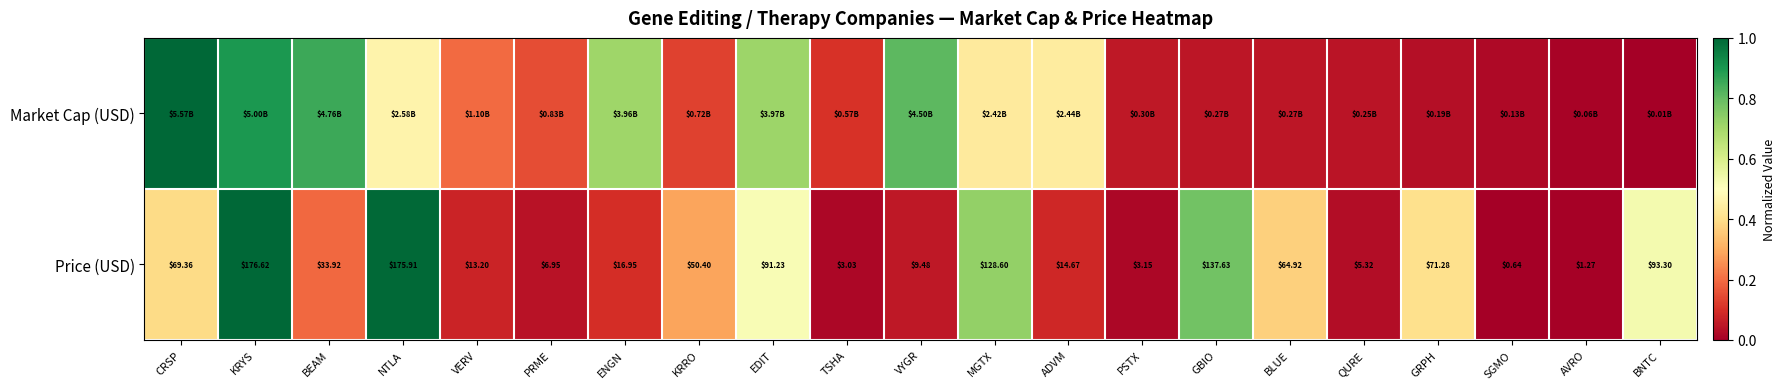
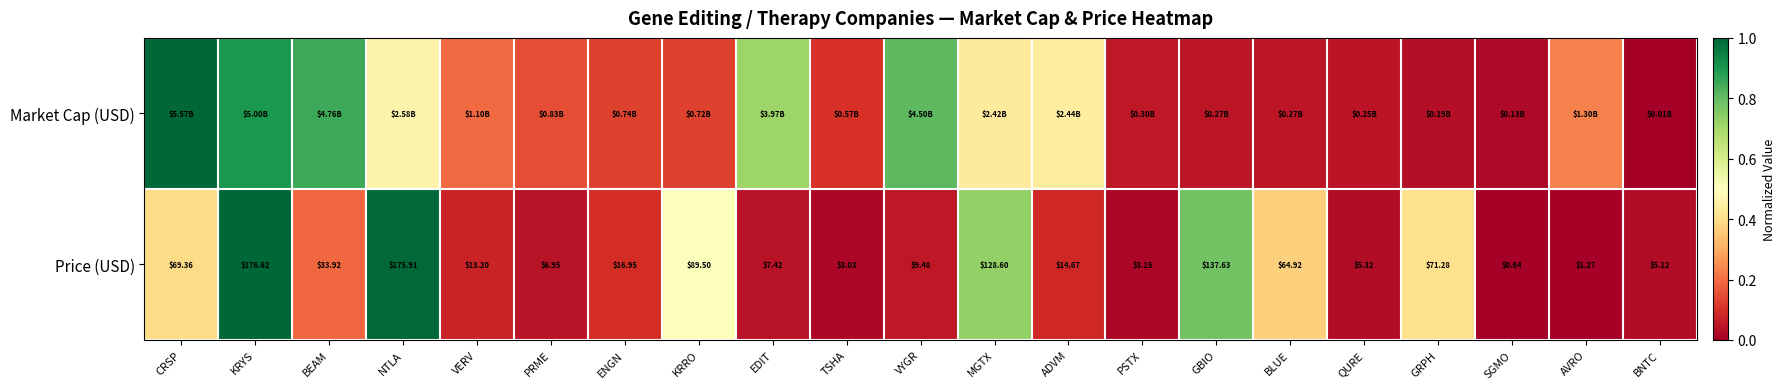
Market Cap (USD), ENGN: $3.96B -> $0.74B
Market Cap (USD), AVRO: $0.06B -> $1.30B
Price (USD), KRRO: $50.40 -> $89.50
Price (USD), EDIT: $91.23 -> $7.42
Price (USD), BNTC: $93.30 -> $5.12
